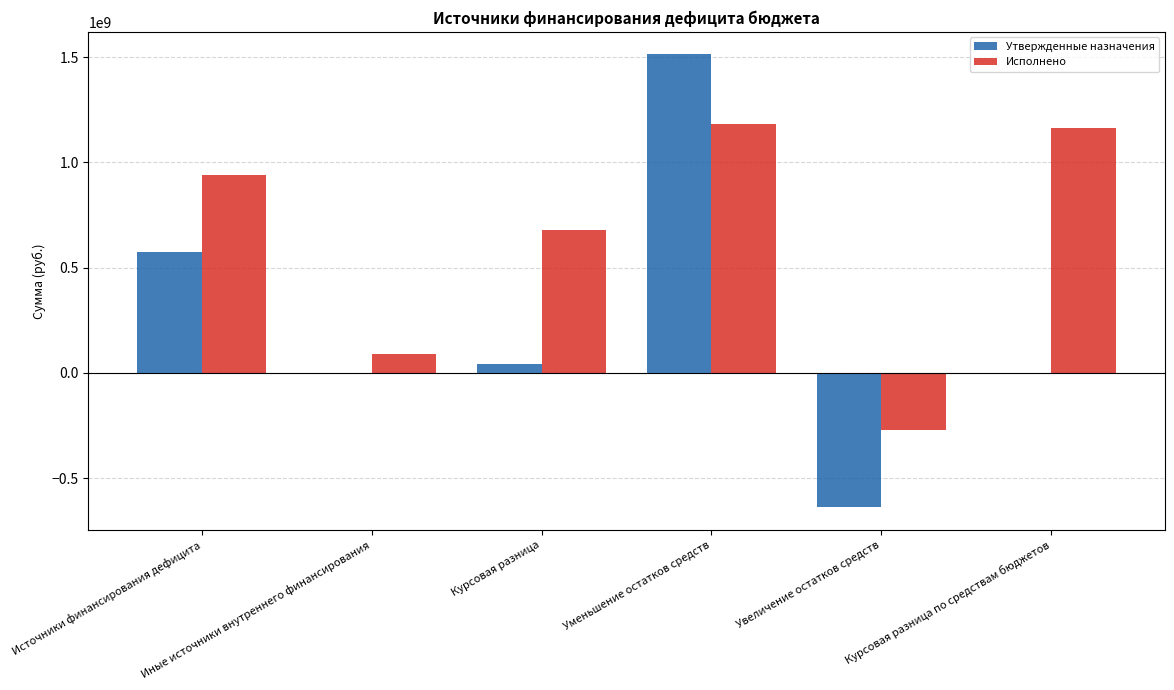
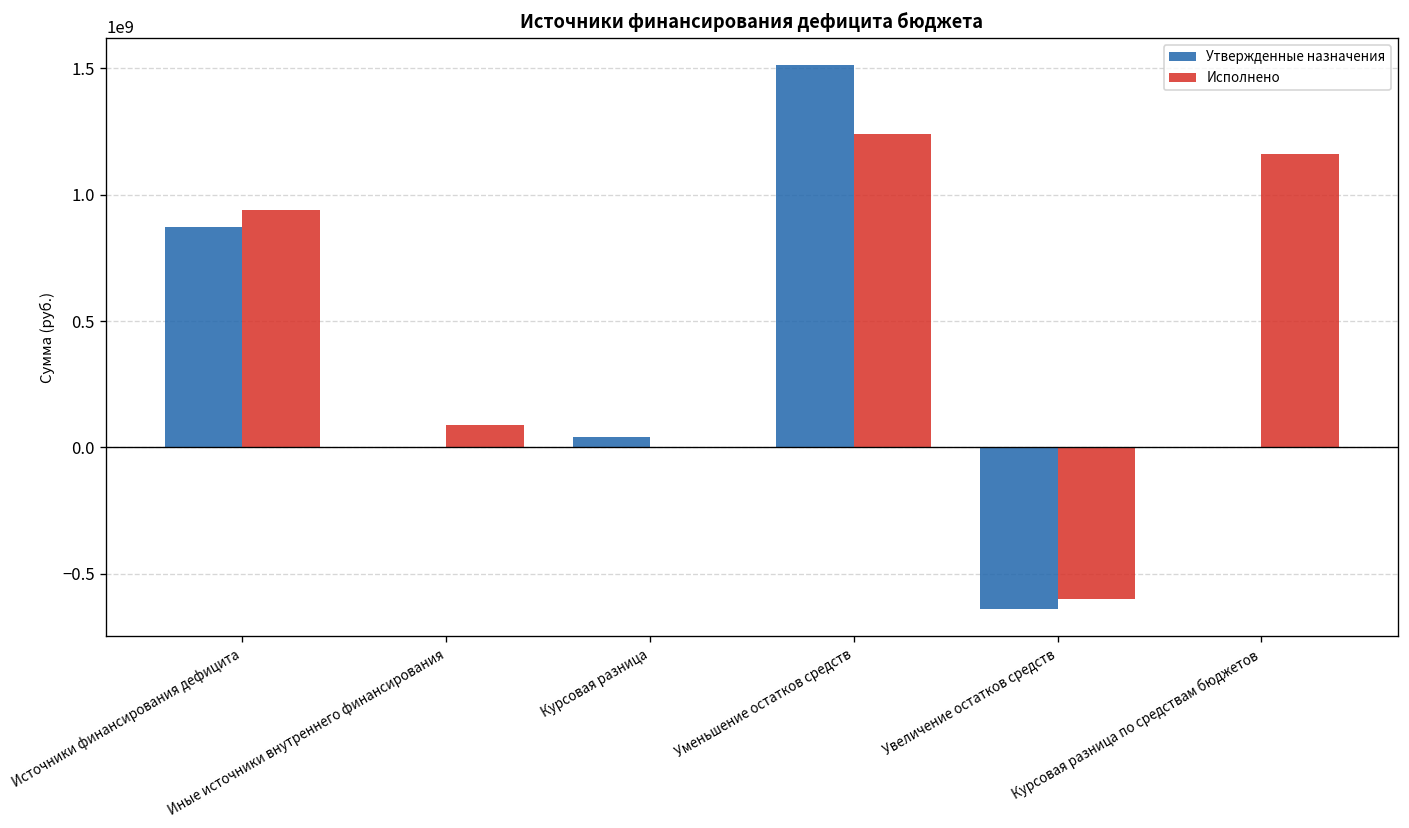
Утвержденные назначения, Источники финансирования дефицита: 580000000 -> 870000000
Исполнено, Курсовая разница: 680000000 -> 0
Исполнено, Уменьшение остатков средств: 1180000000 -> 1240000000
Исполнено, Увеличение остатков средств: -270000000 -> -600000000
